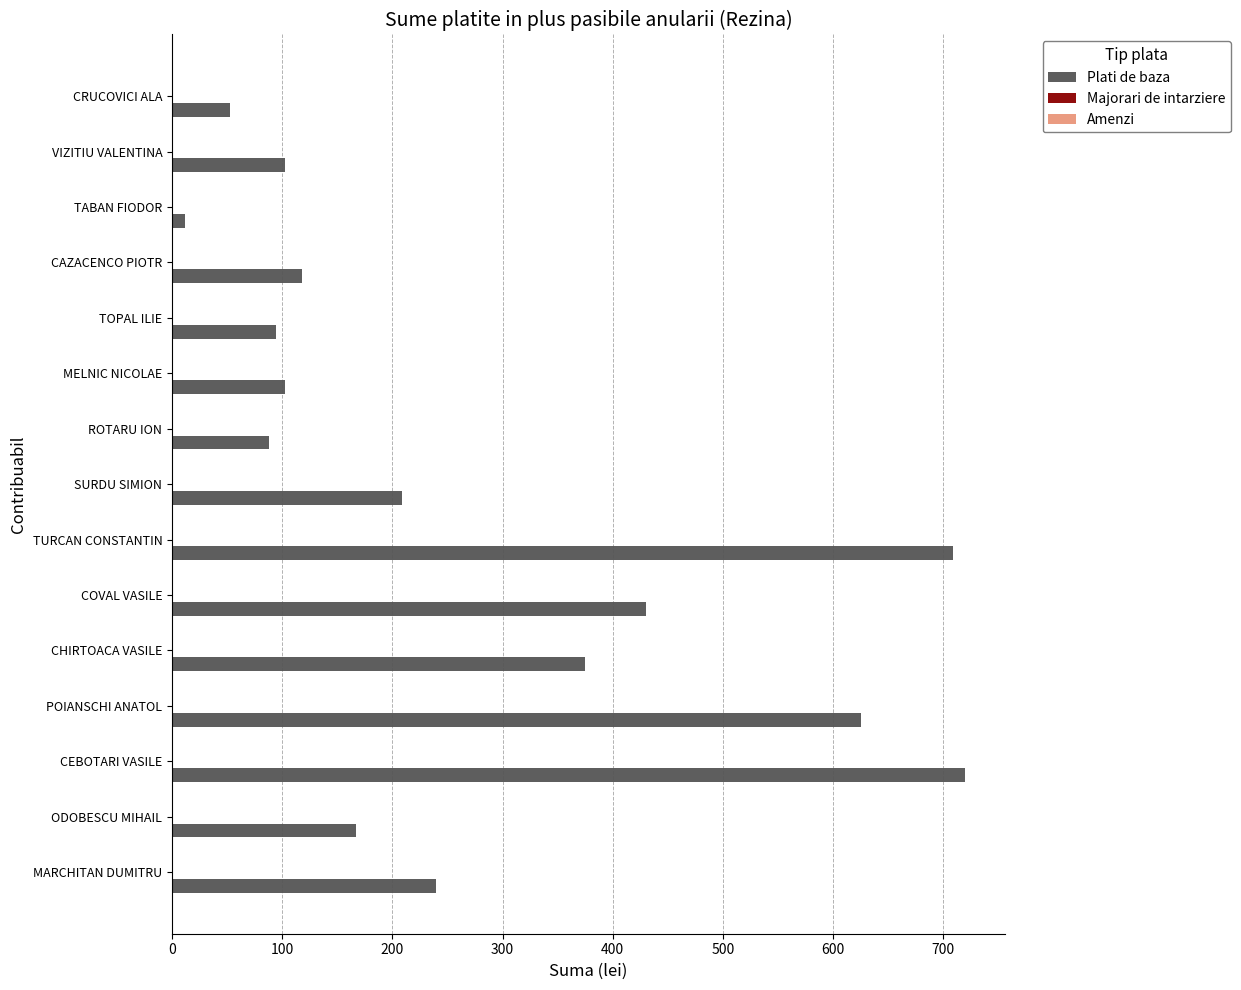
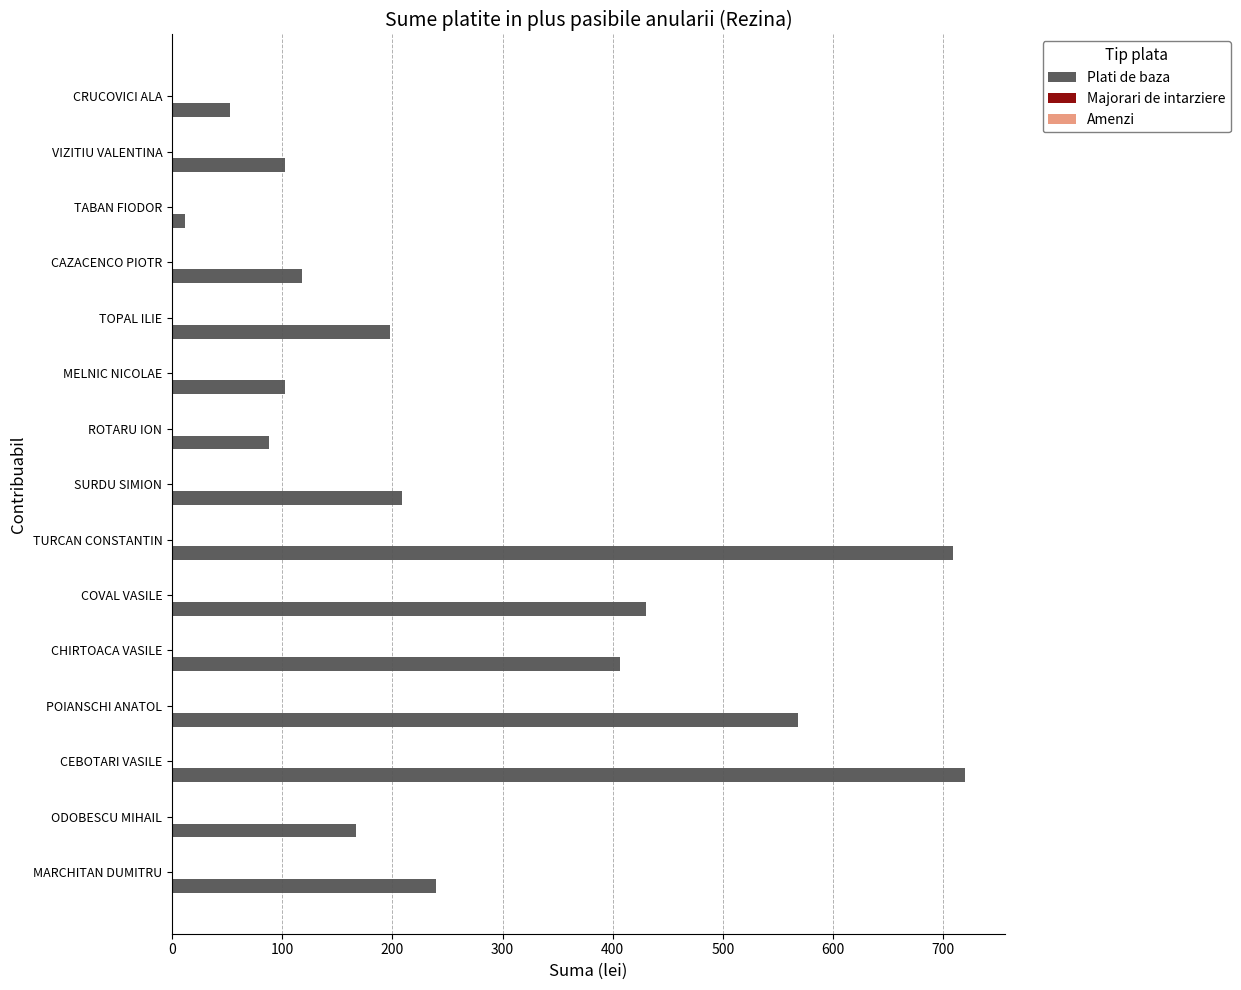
Plati de baza, TOPAL ILIE: 94 -> 198
Plati de baza, CHIRTOACA VASILE: 375 -> 406
Plati de baza, POIANSCHI ANATOL: 626 -> 568
